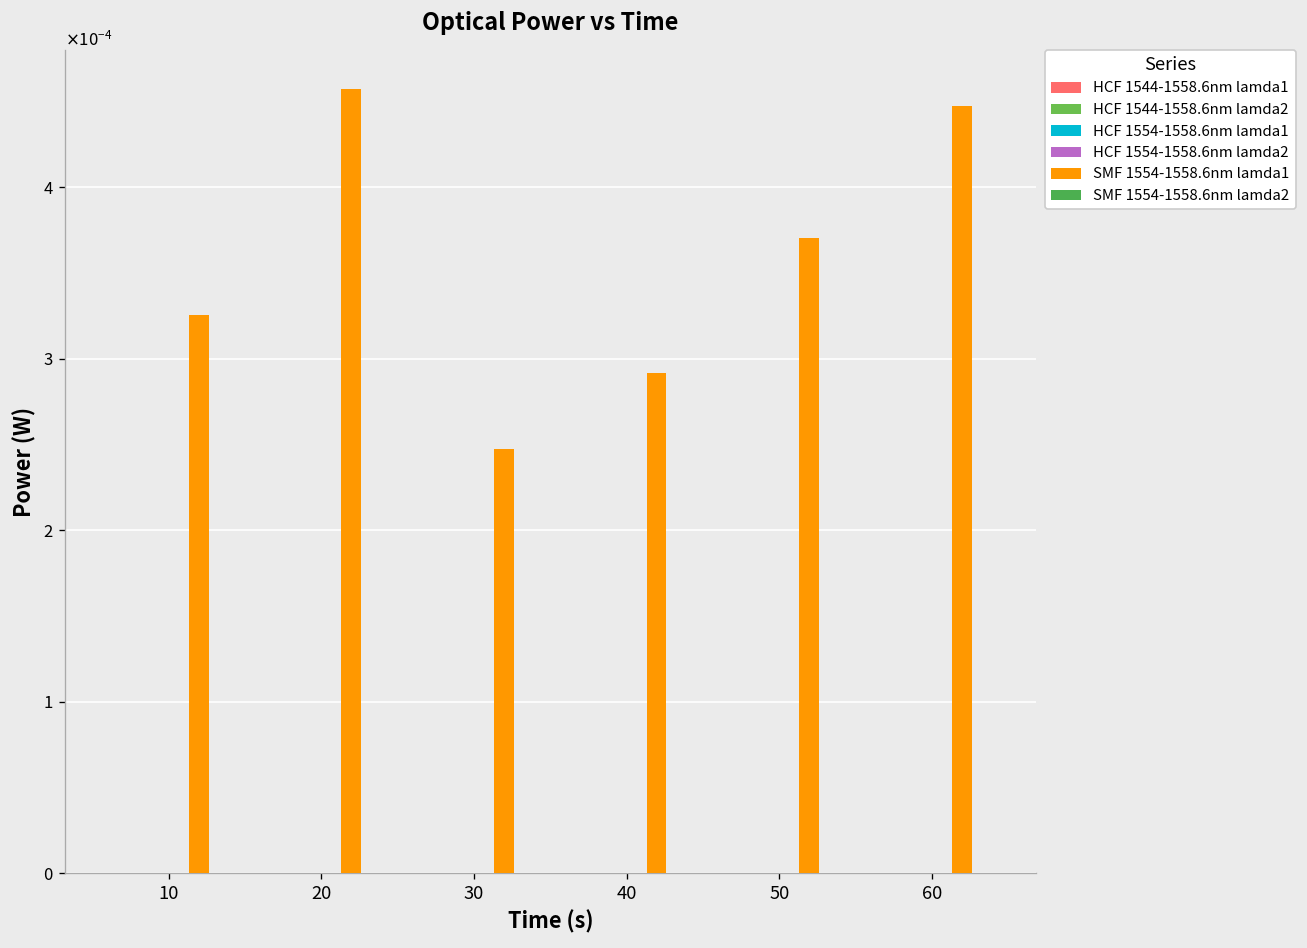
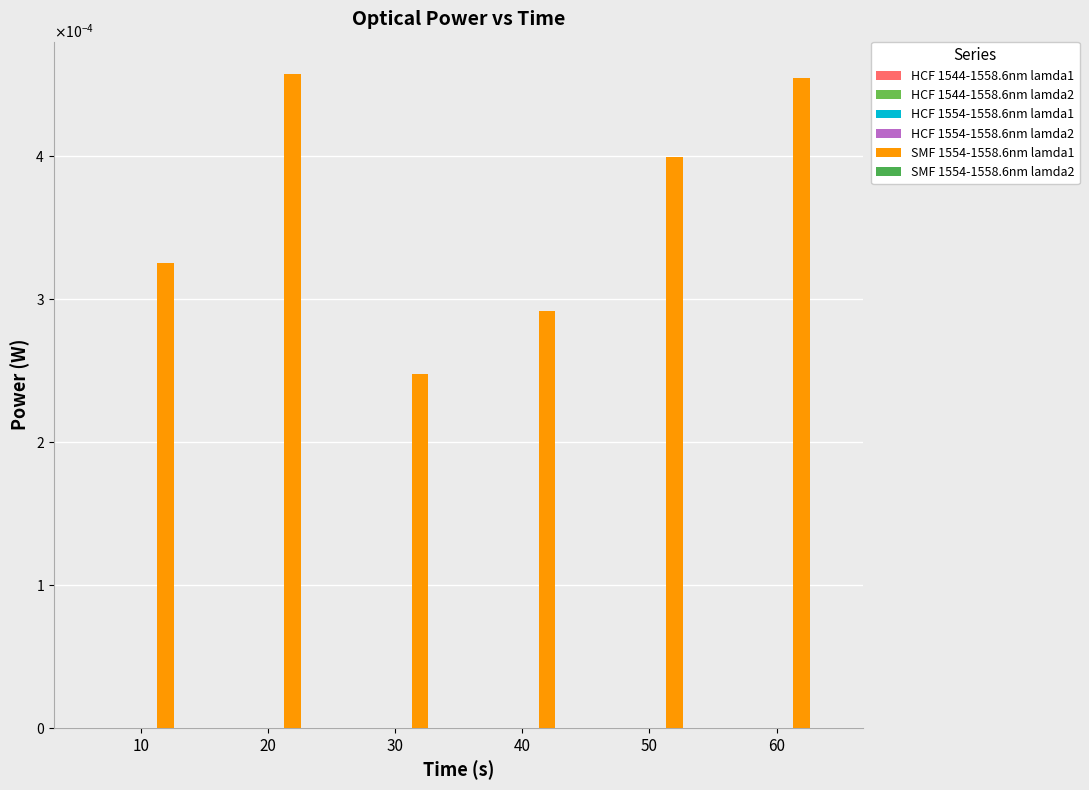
SMF 1554-1558.6nm lamda1, 50: 0.000370 -> 0.000399
SMF 1554-1558.6nm lamda1, 60: 0.000447 -> 0.000455
